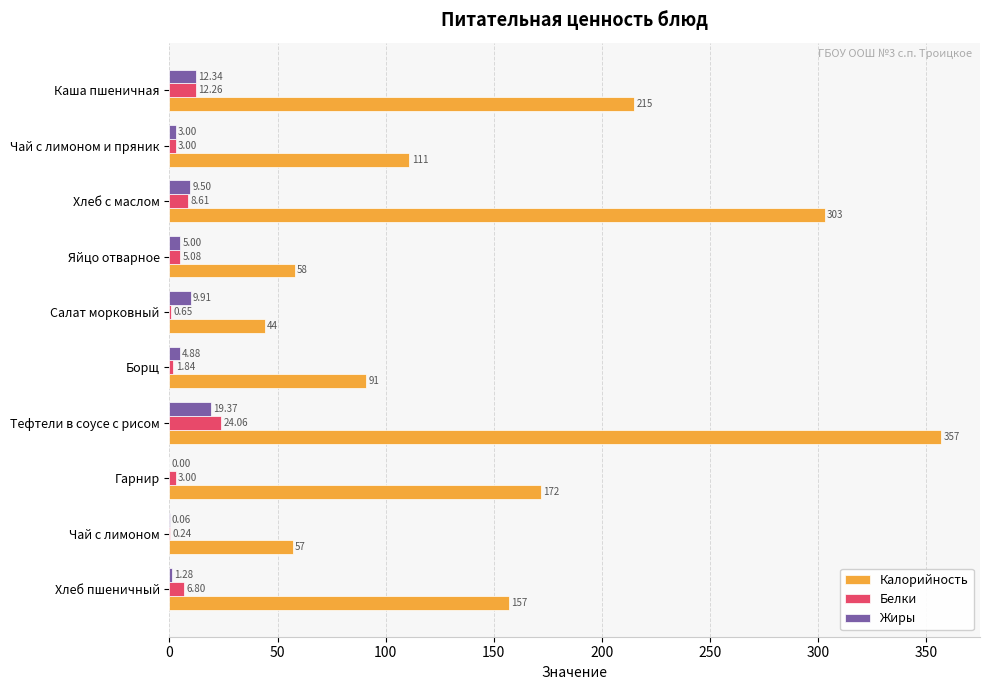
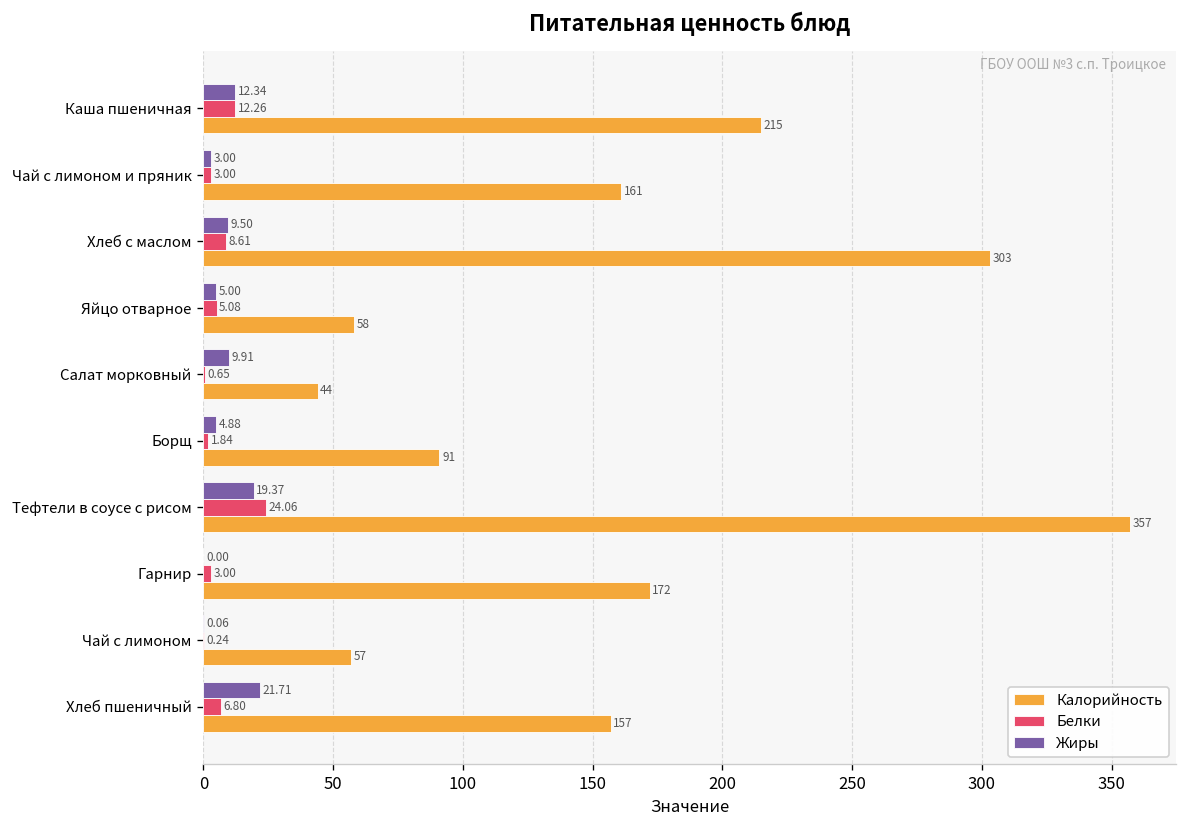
Калорийность, Чай с лимоном и пряник: 111 -> 161
Жиры, Хлеб пшеничный: 1.28 -> 21.71
